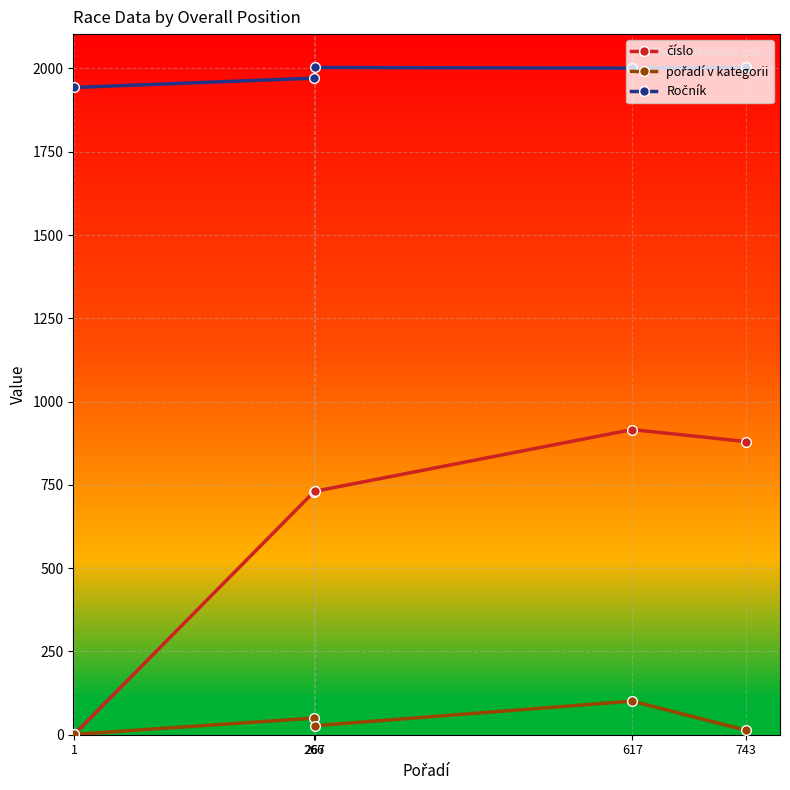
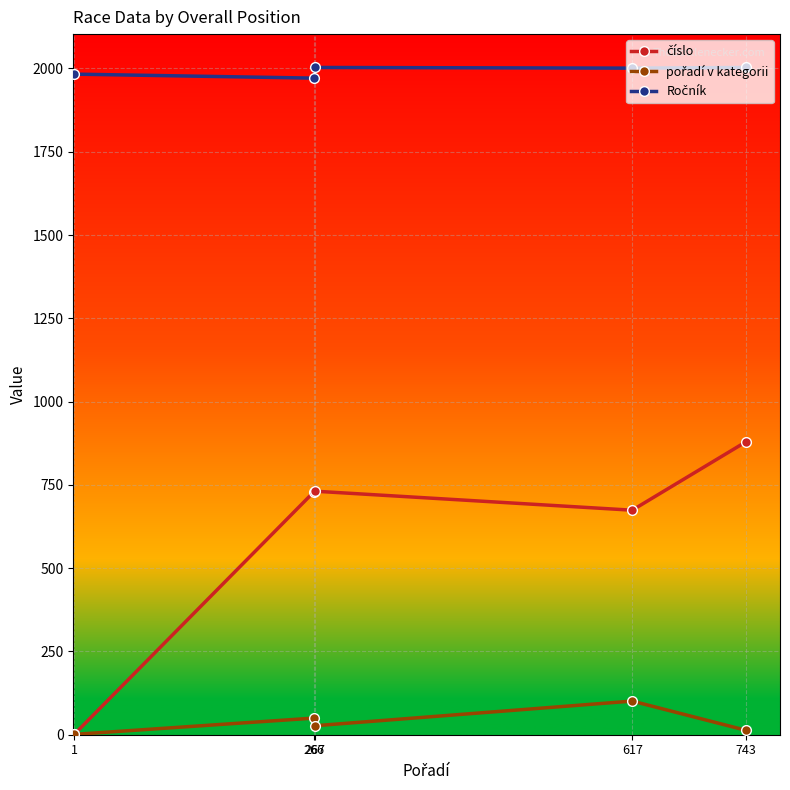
Ročník, 1: 1940 -> 1980
číslo, 617: 920 -> 670
